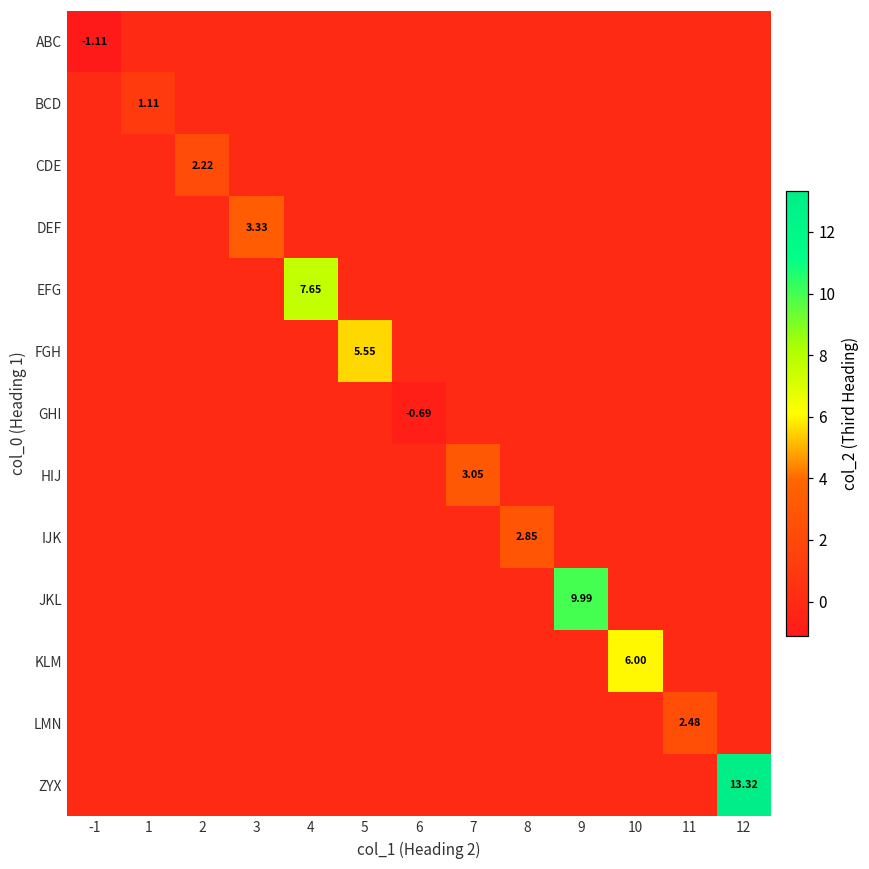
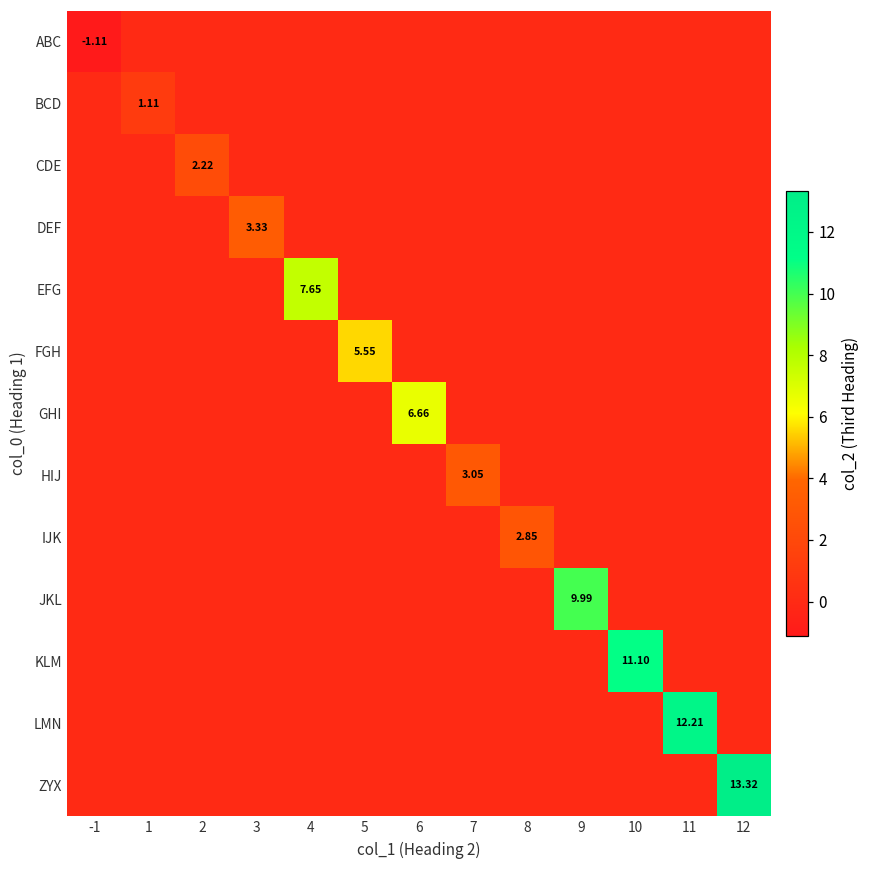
GHI, 6: -0.69 -> 6.66
KLM, 10: 6.00 -> 11.10
LMN, 11: 2.48 -> 12.21
